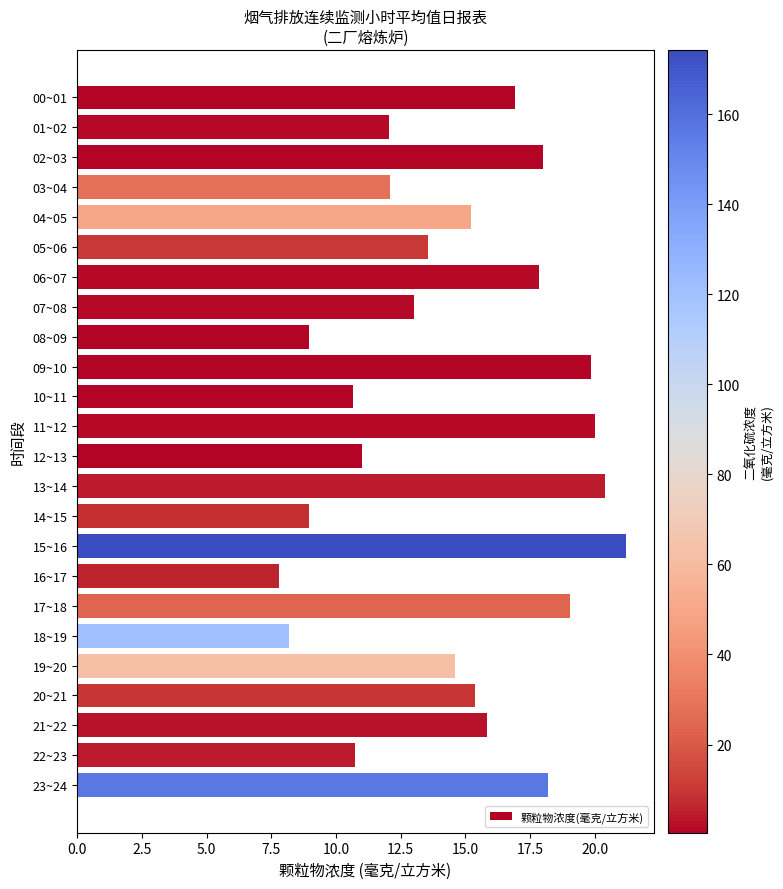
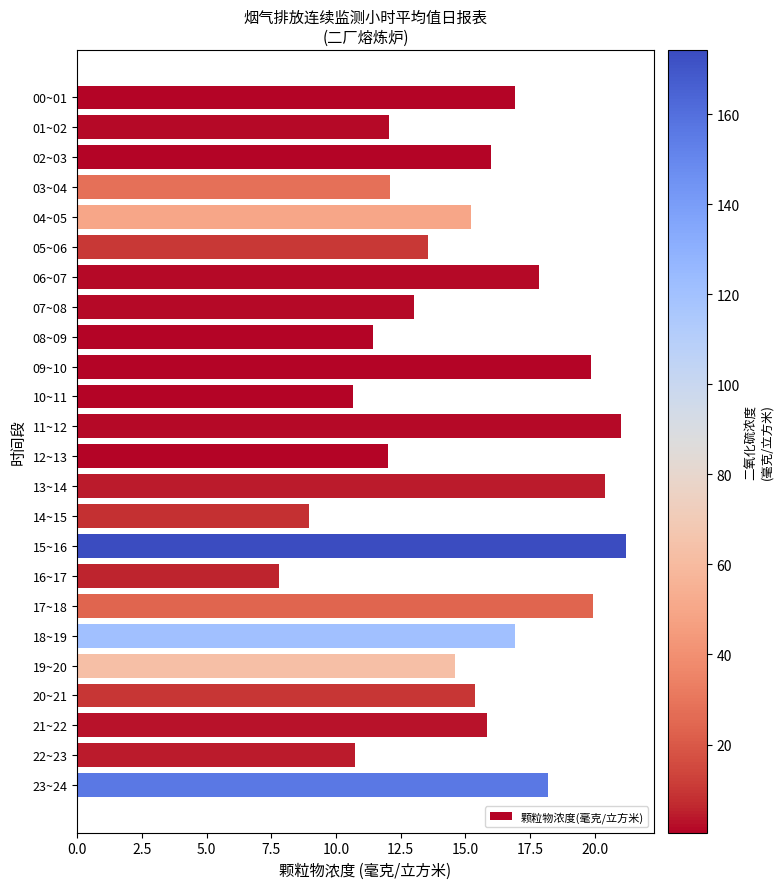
02~03: 18 -> 16
08~09: 9.0 -> 11.4
11~12: 20 -> 21
12~13: 11 -> 12
17~18: 19.1 -> 20.0
18~19: 8.2 -> 16.9
